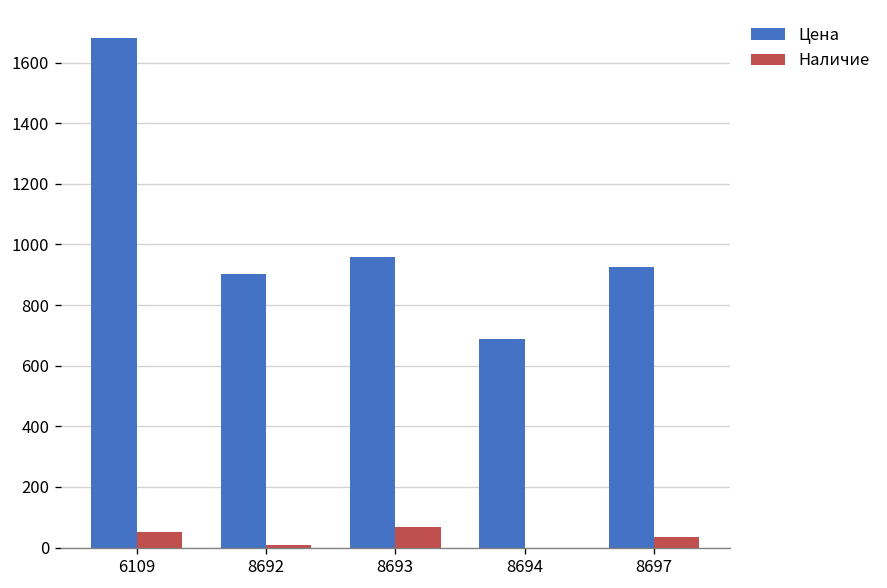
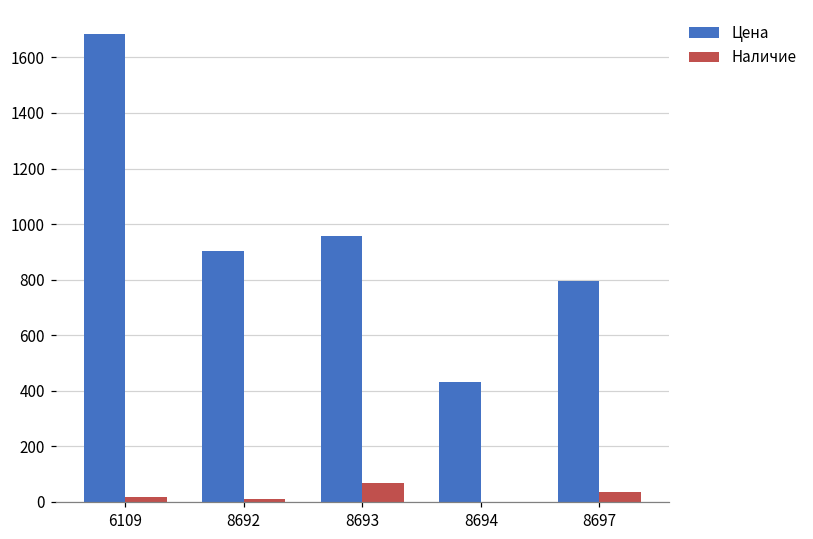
Наличие, 6109: 50 -> 20
Цена, 8694: 690 -> 430
Цена, 8697: 930 -> 800
